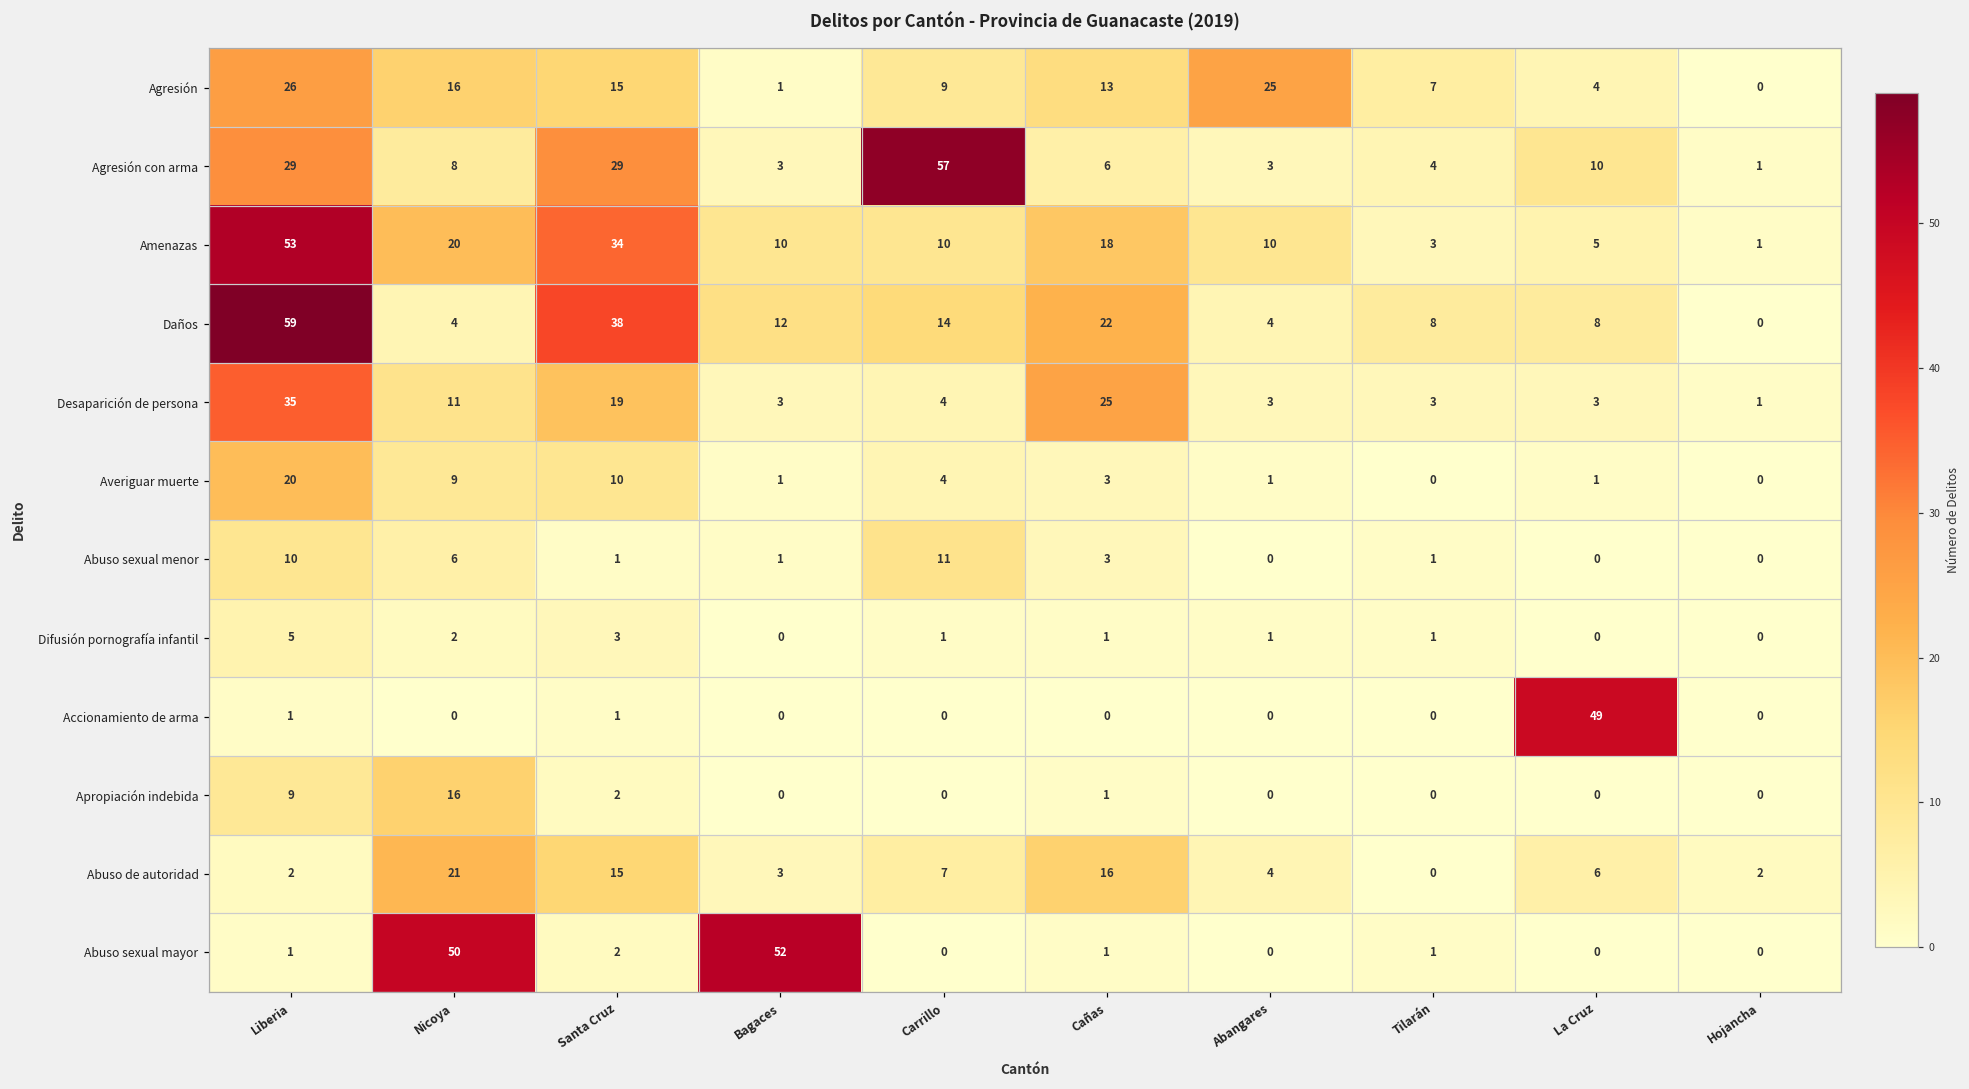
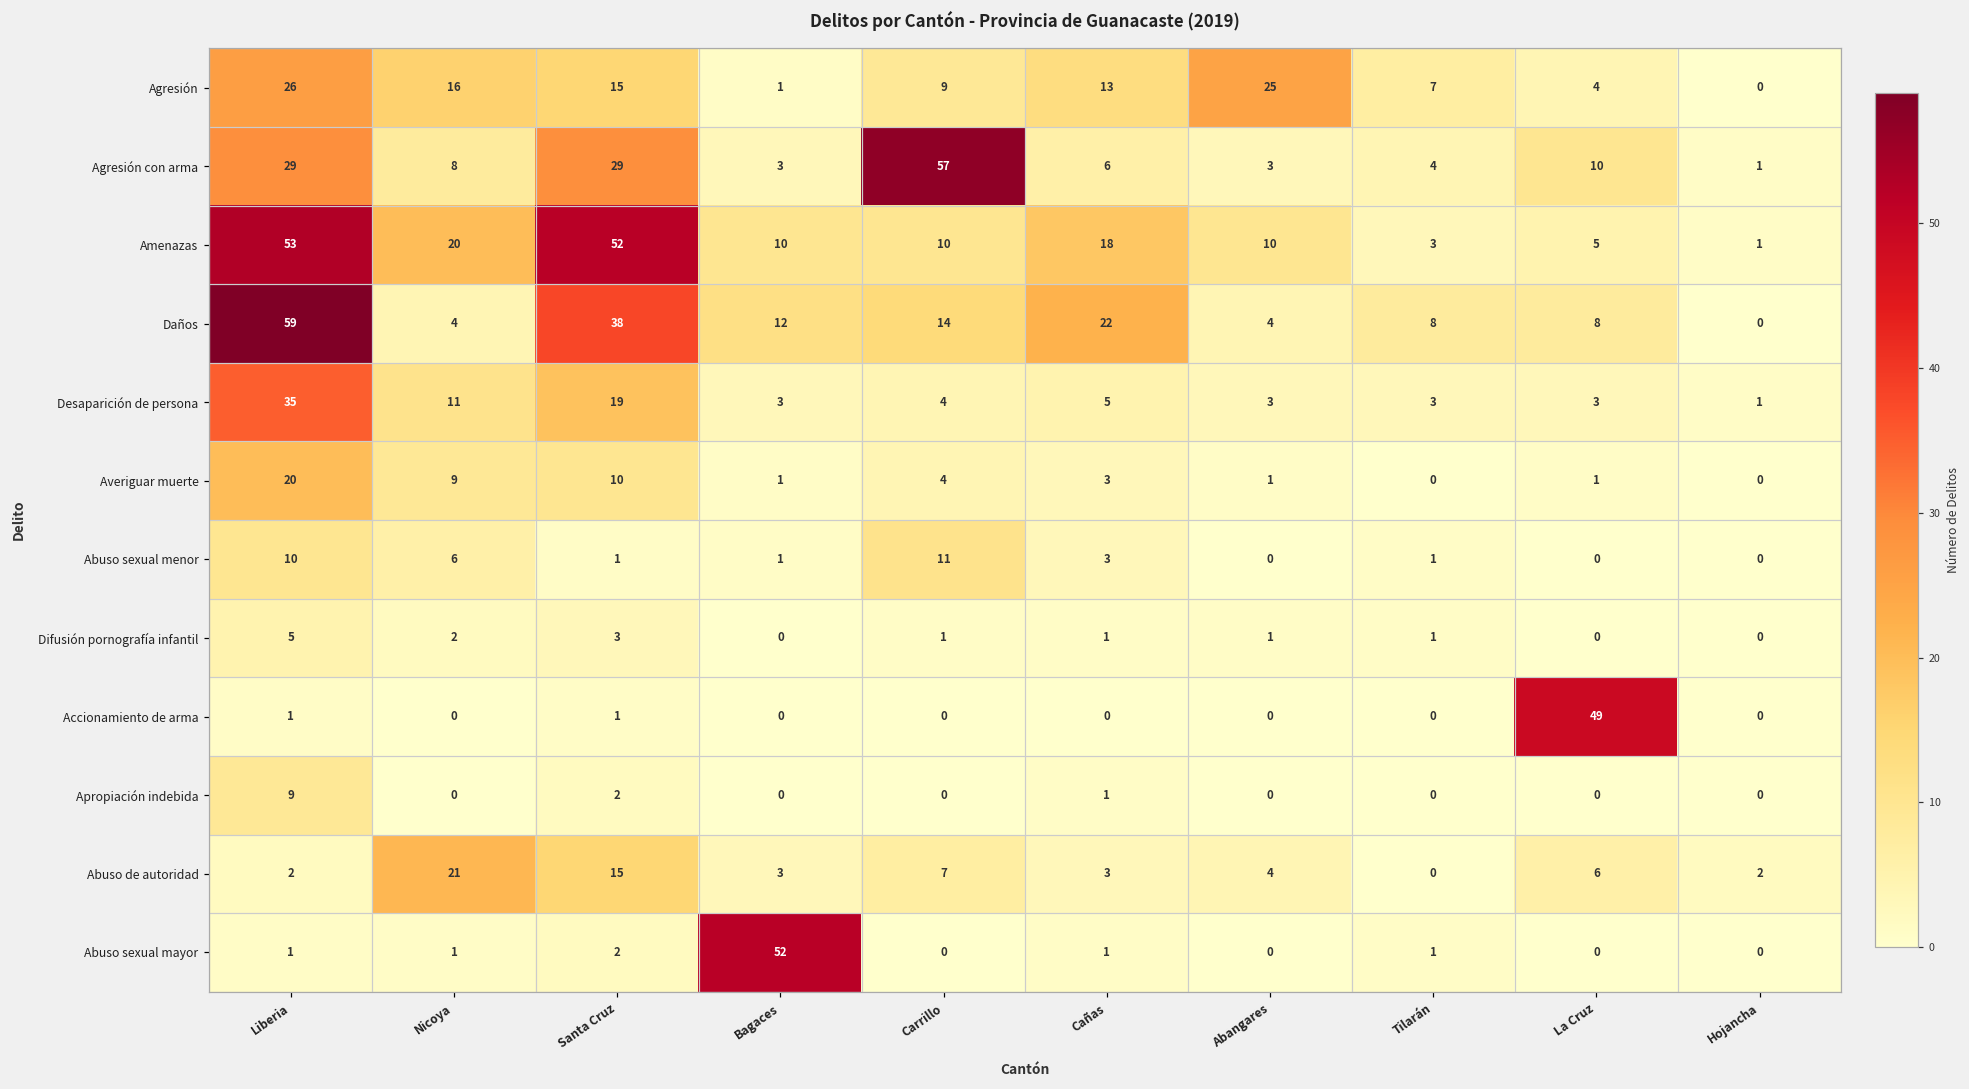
Amenazas, Santa Cruz: 34 -> 52
Desaparición de persona, Cañas: 25 -> 5
Apropiación indebida, Nicoya: 16 -> 0
Abuso de autoridad, Cañas: 16 -> 3
Abuso sexual mayor, Nicoya: 50 -> 1
